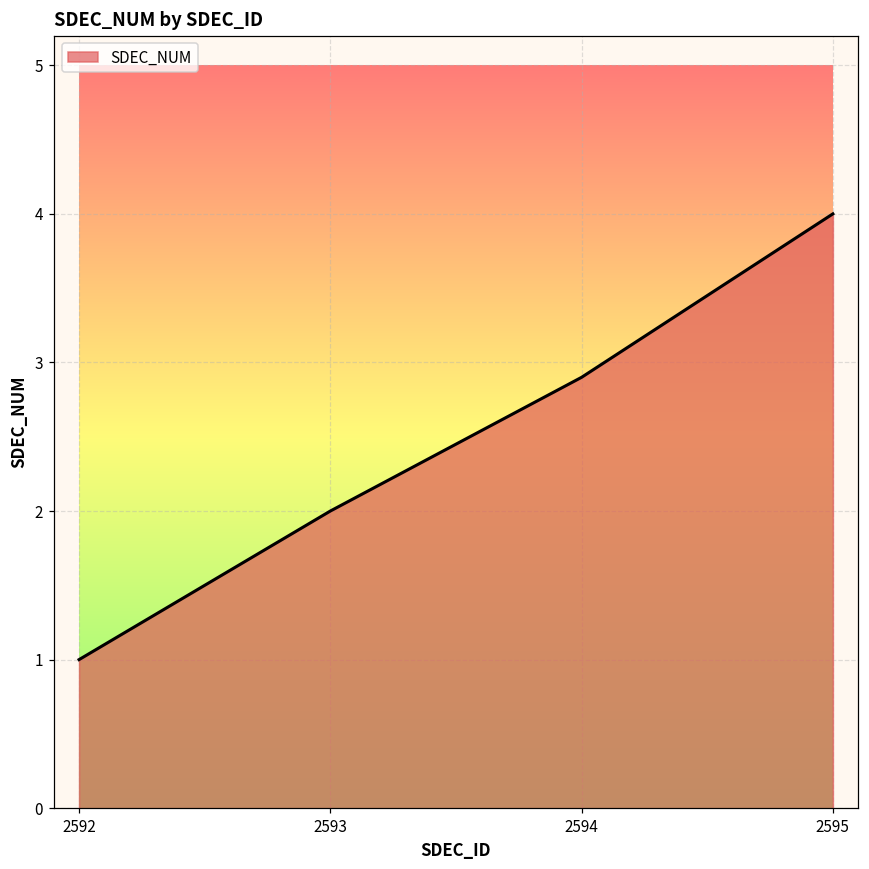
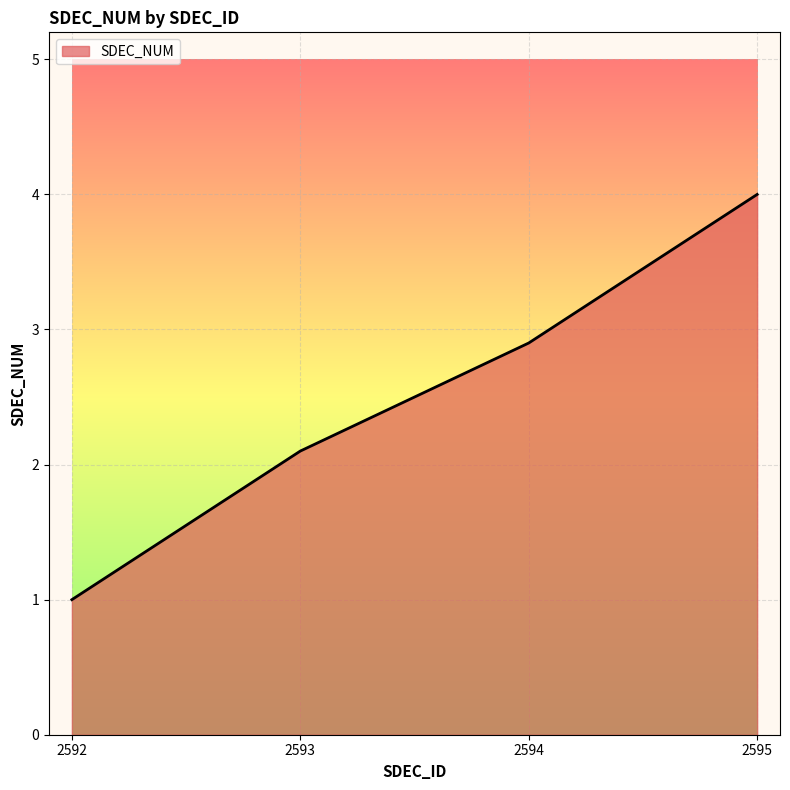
2593: 2.0 -> 2.1
